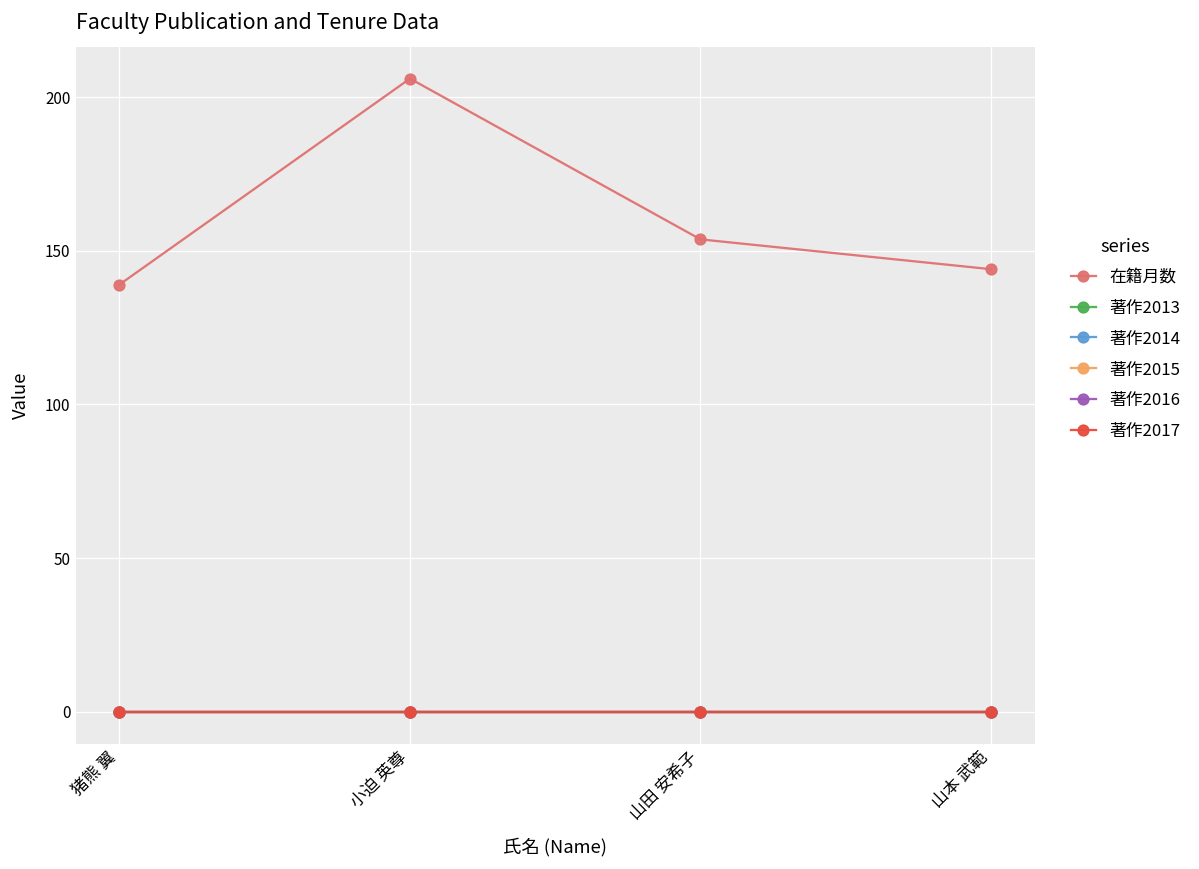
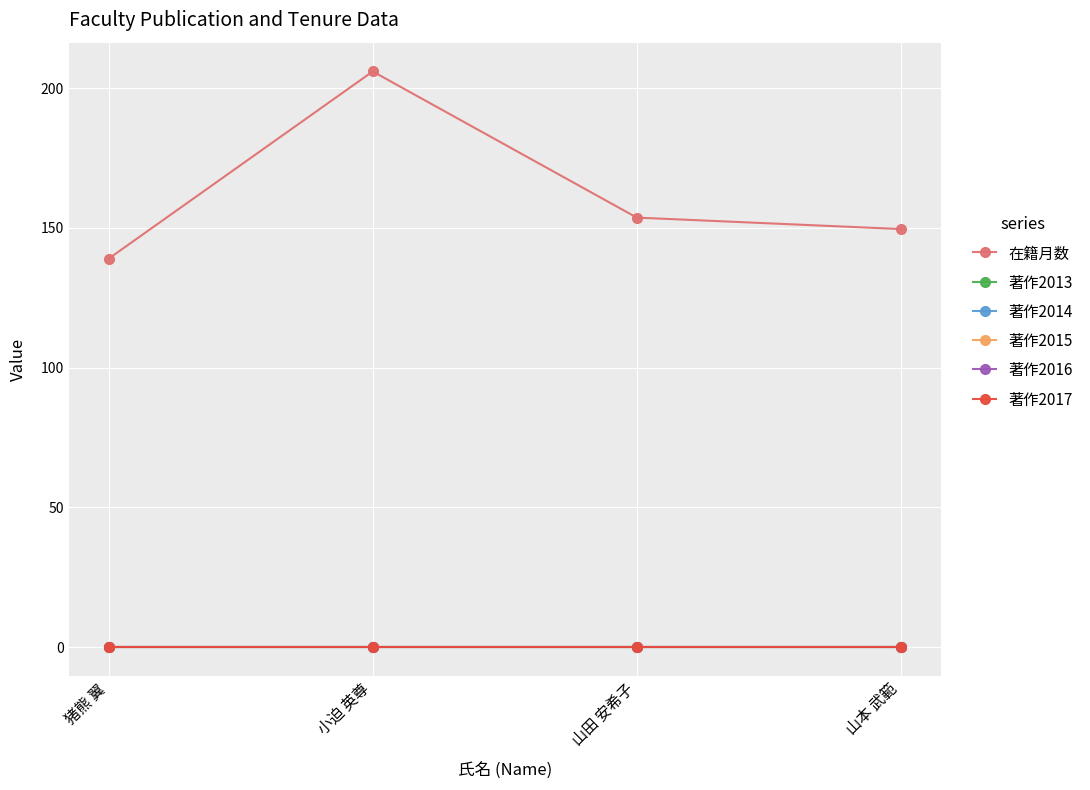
在籍月数, 山本 武範: 144 -> 150
